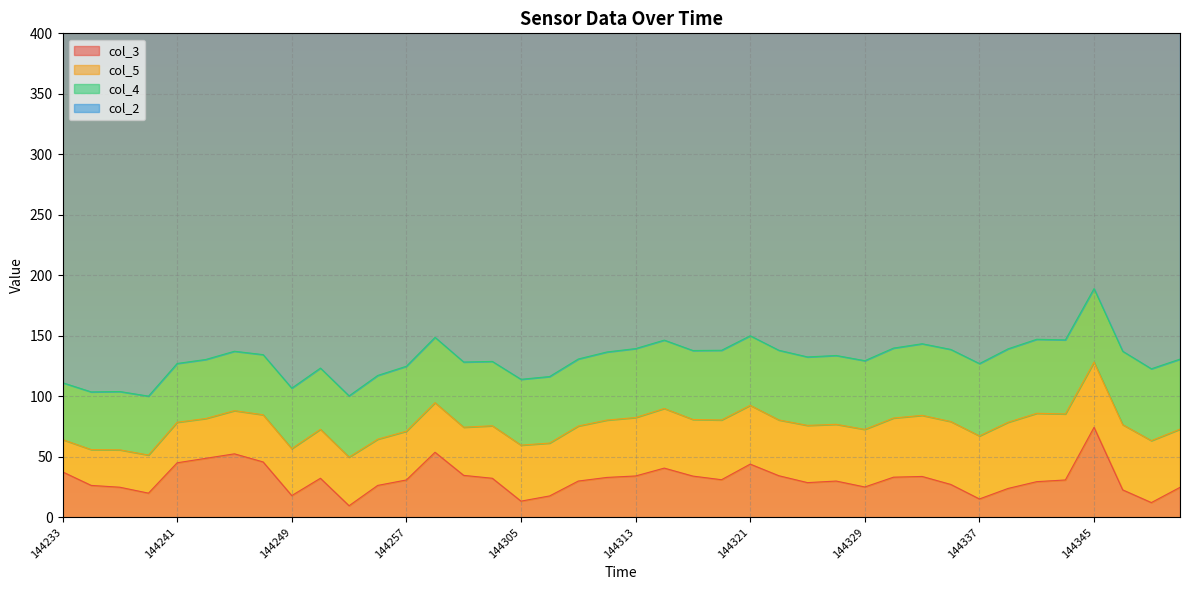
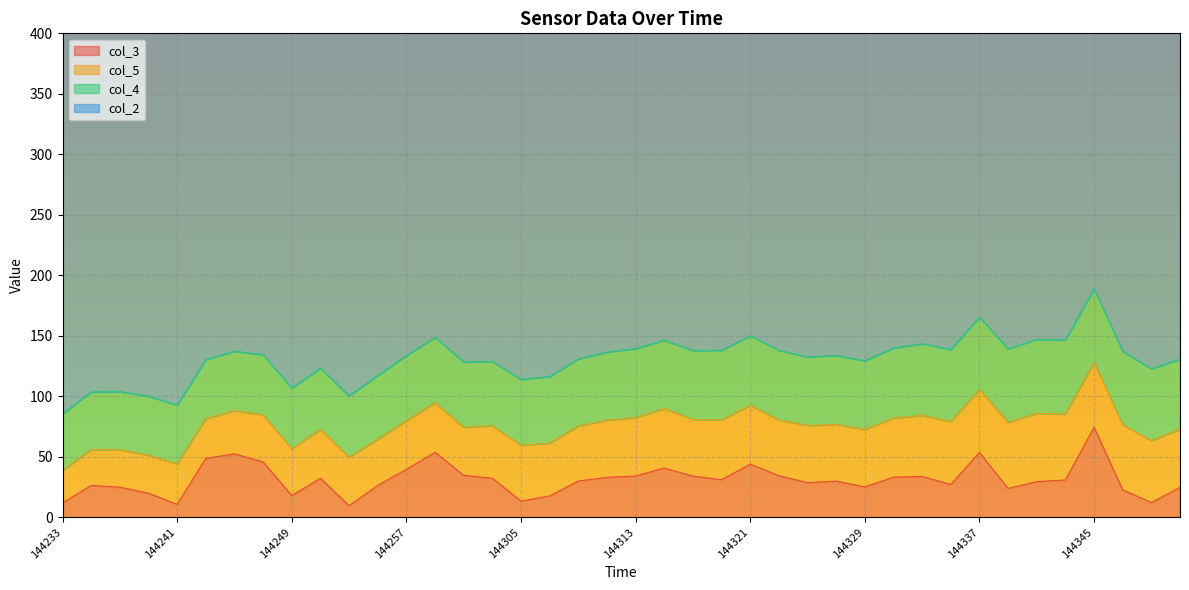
col_3, 144233: 38 -> 12
col_3, 144241: 45 -> 11
col_3, 144257: 31 -> 40
col_3, 144337: 15 -> 54
